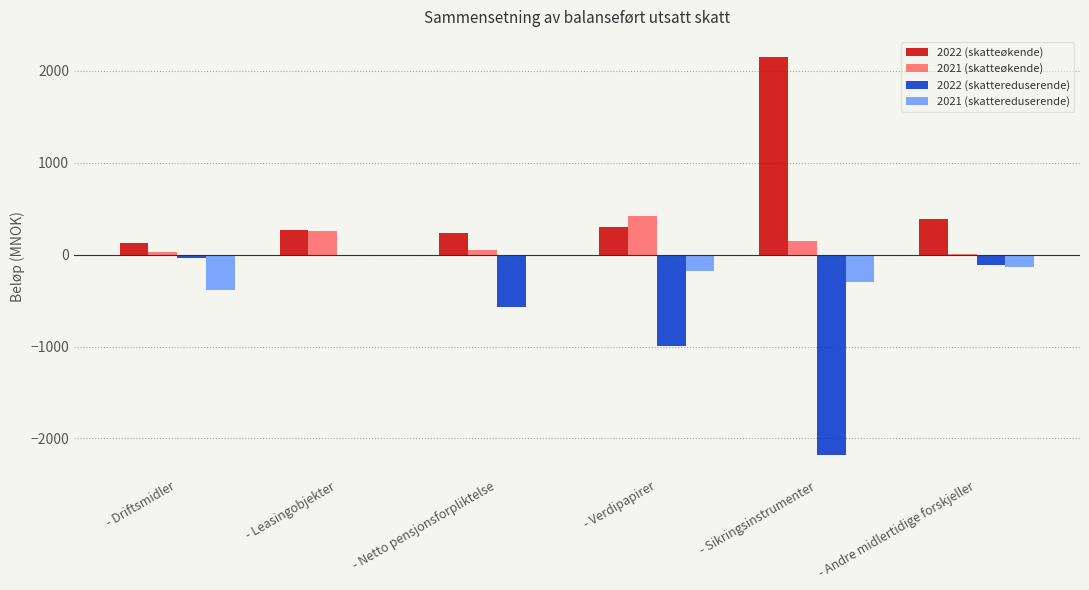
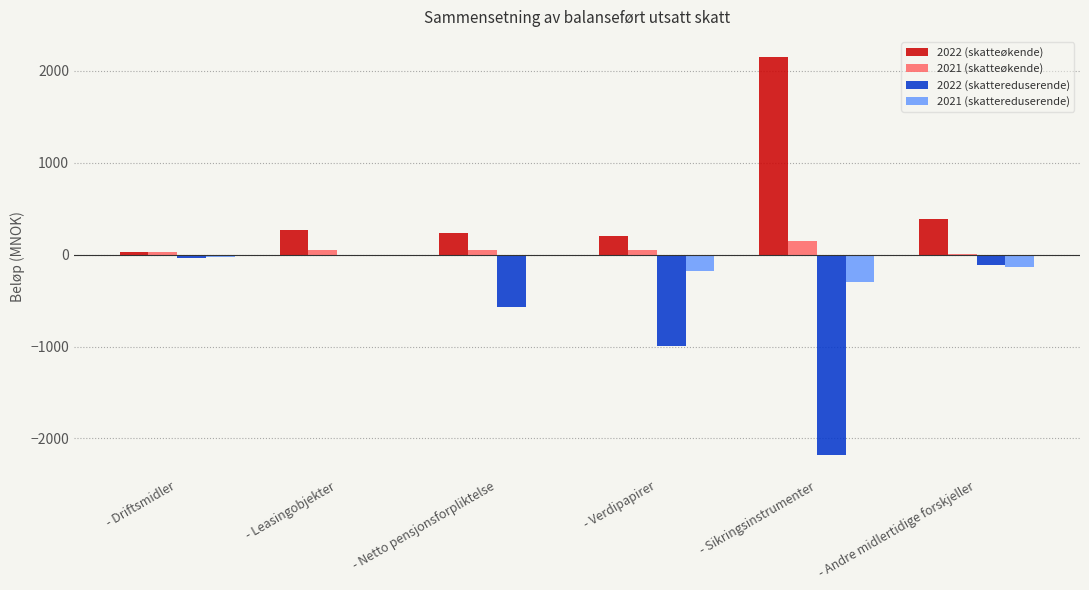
2022 (skatteøkende), - Driftsmidler: 100 -> 0
2021 (skattereduserende), - Driftsmidler: -400 -> 0
2021 (skatteøkende), - Leasingobjekter: 300 -> 100
2022 (skatteøkende), - Verdipapirer: 300 -> 200
2021 (skatteøkende), - Verdipapirer: 400 -> 100
